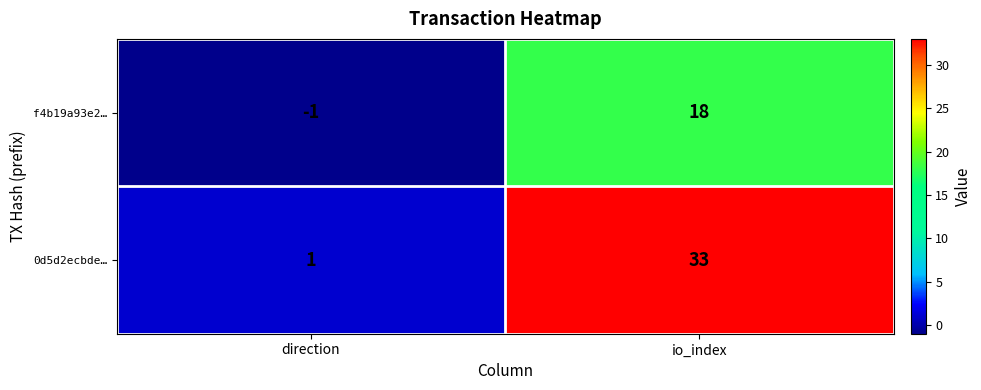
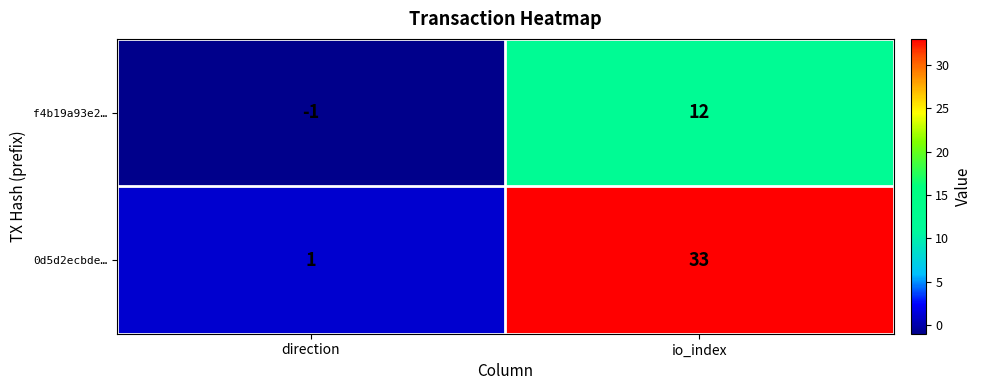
f4b19a93e2…, io_index: 18 -> 12
